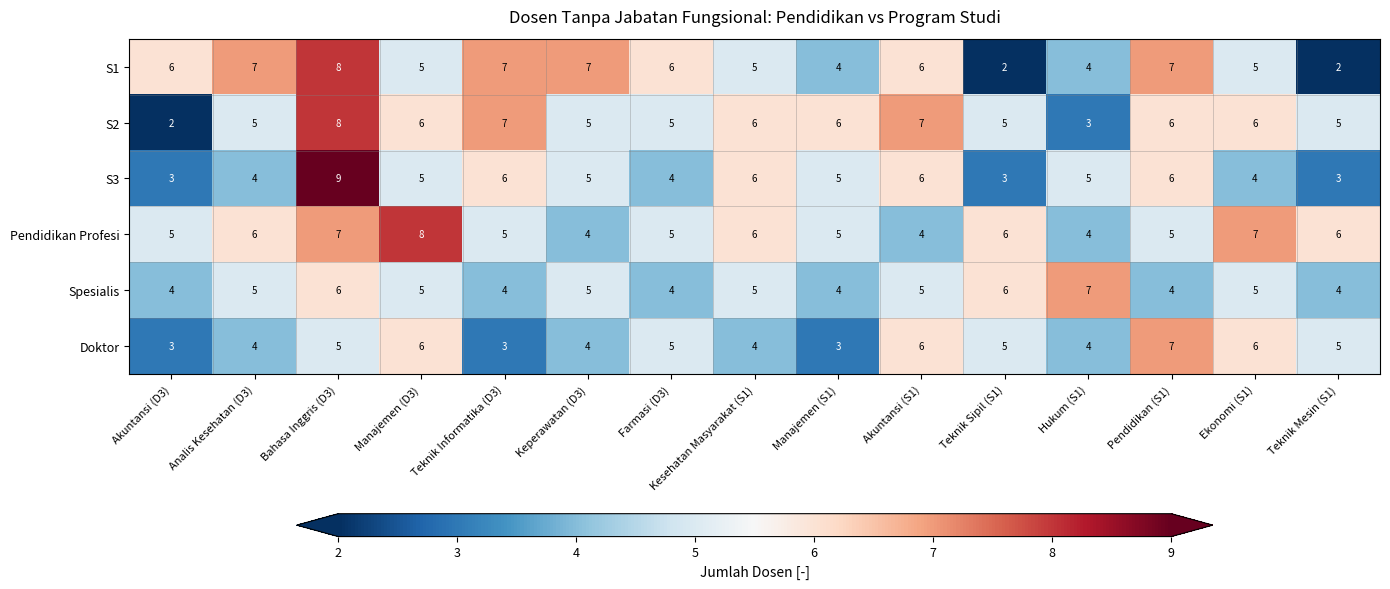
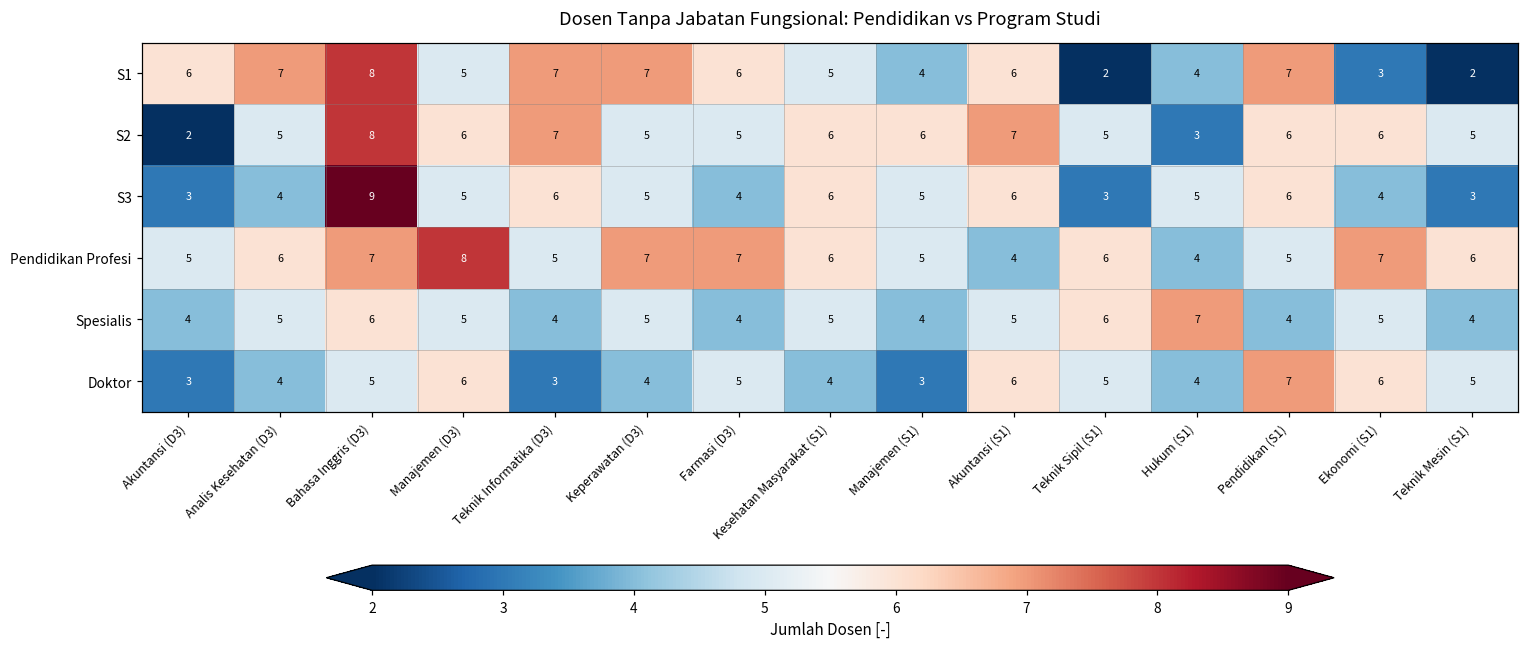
S1, Ekonomi (S1): 5 -> 3
Pendidikan Profesi, Keperawatan (D3): 4 -> 7
Pendidikan Profesi, Farmasi (D3): 5 -> 7
